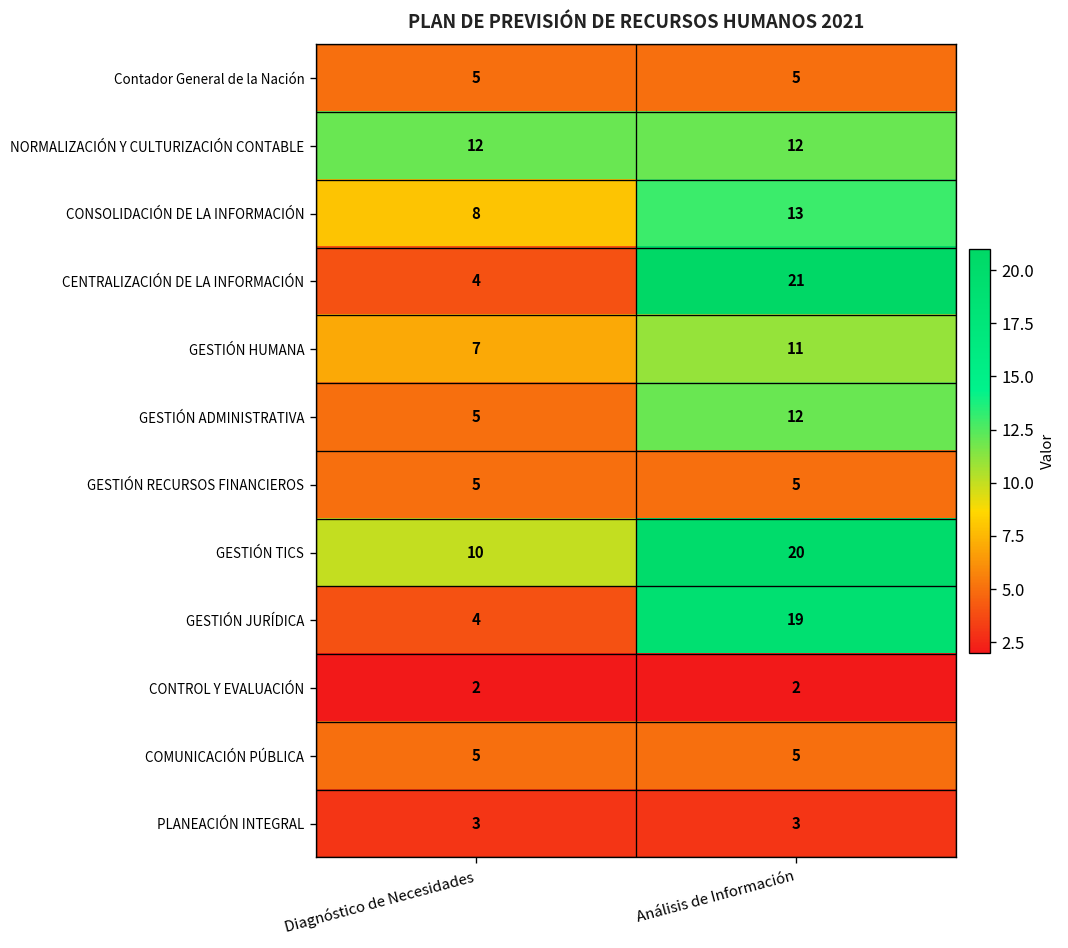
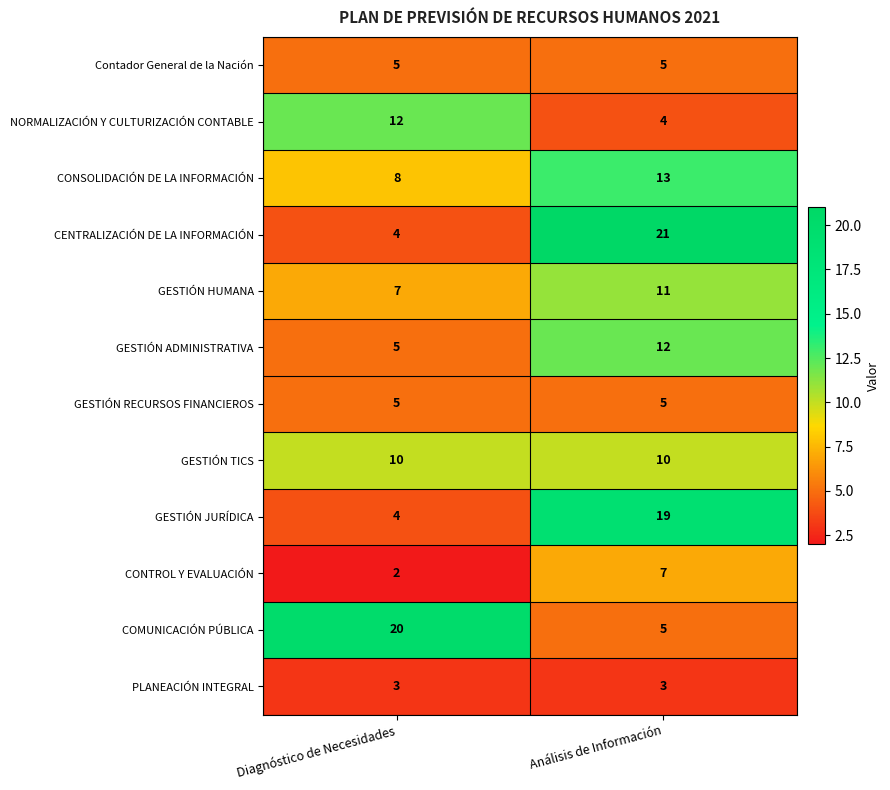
NORMALIZACIÓN Y CULTURIZACIÓN CONTABLE, Análisis de Información: 12 -> 4
GESTIÓN TICS, Análisis de Información: 20 -> 10
CONTROL Y EVALUACIÓN, Análisis de Información: 2 -> 7
COMUNICACIÓN PÚBLICA, Diagnóstico de Necesidades: 5 -> 20
